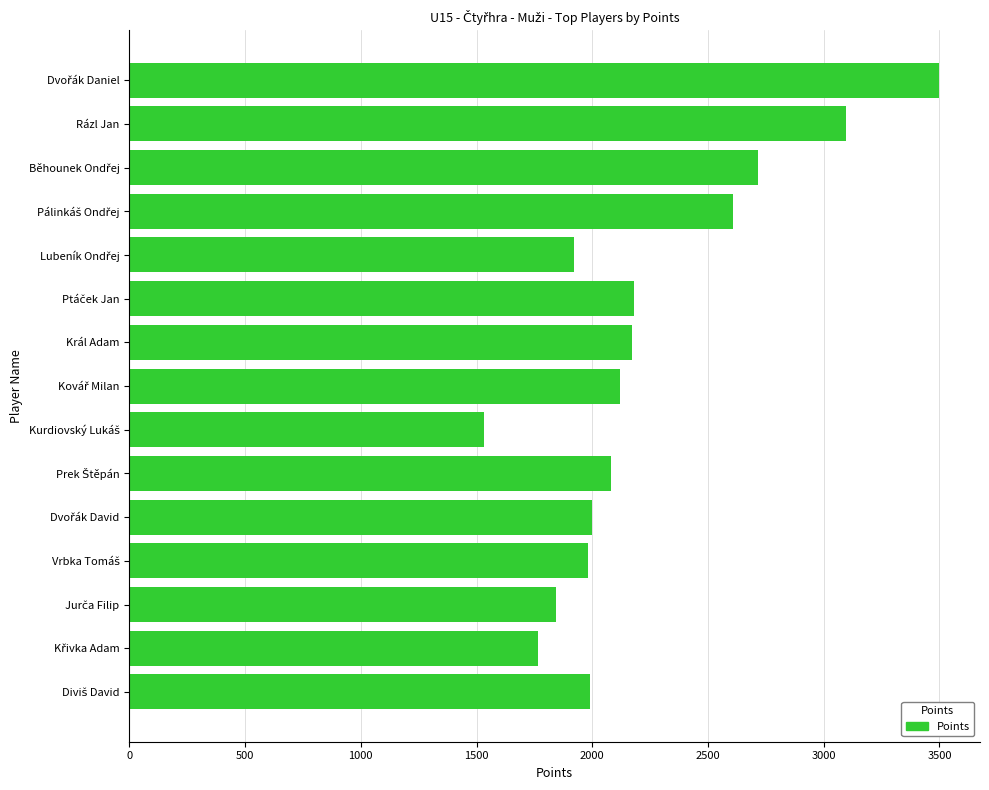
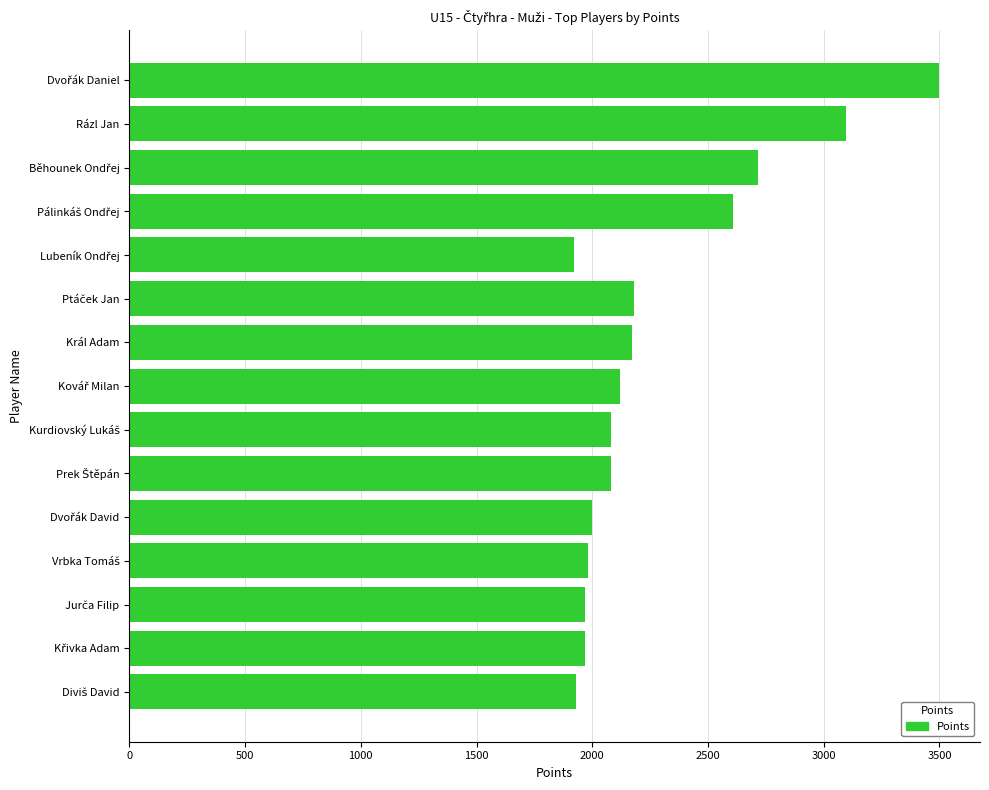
Kurdiovský Lukáš: 1530 -> 2080
Jurča Filip: 1840 -> 1970
Křivka Adam: 1760 -> 1970
Diviš David: 1990 -> 1930
